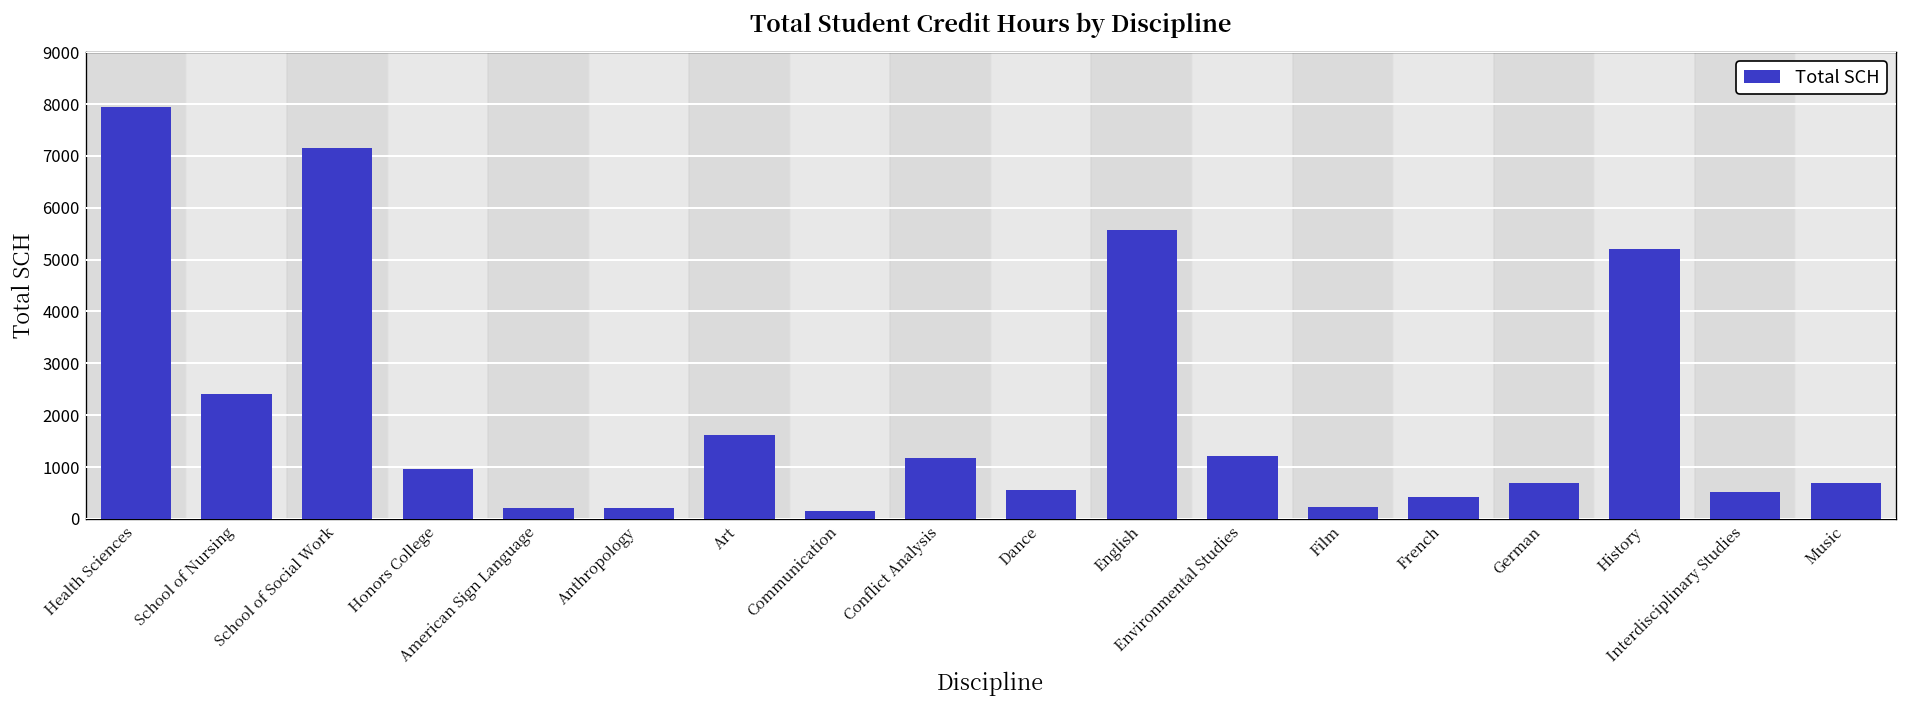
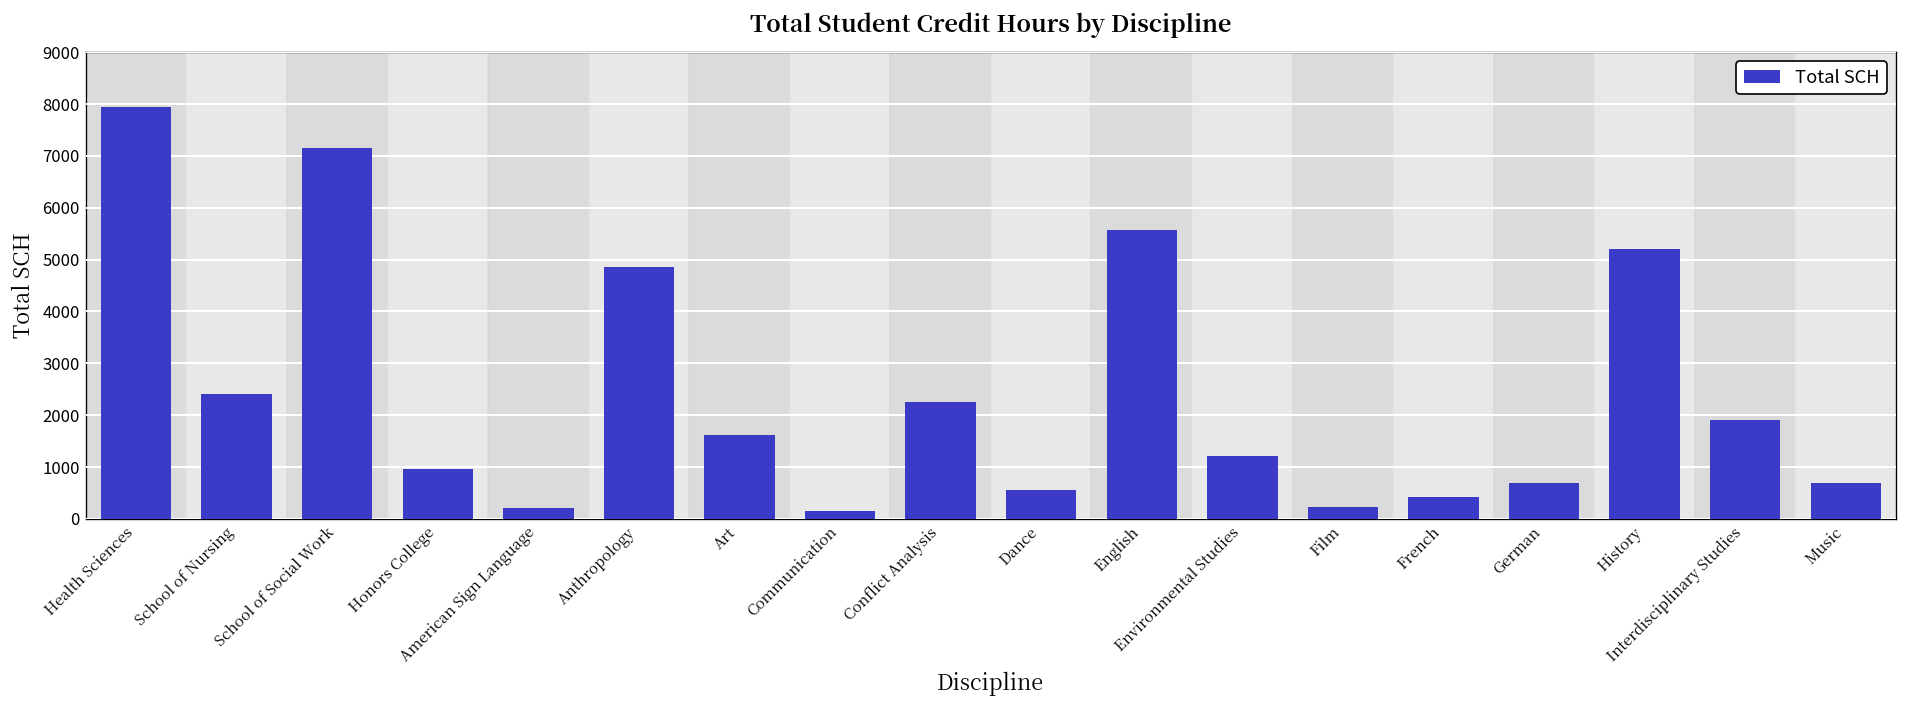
Anthropology: 200 -> 4900
Conflict Analysis: 1200 -> 2300
Interdisciplinary Studies: 500 -> 1900
